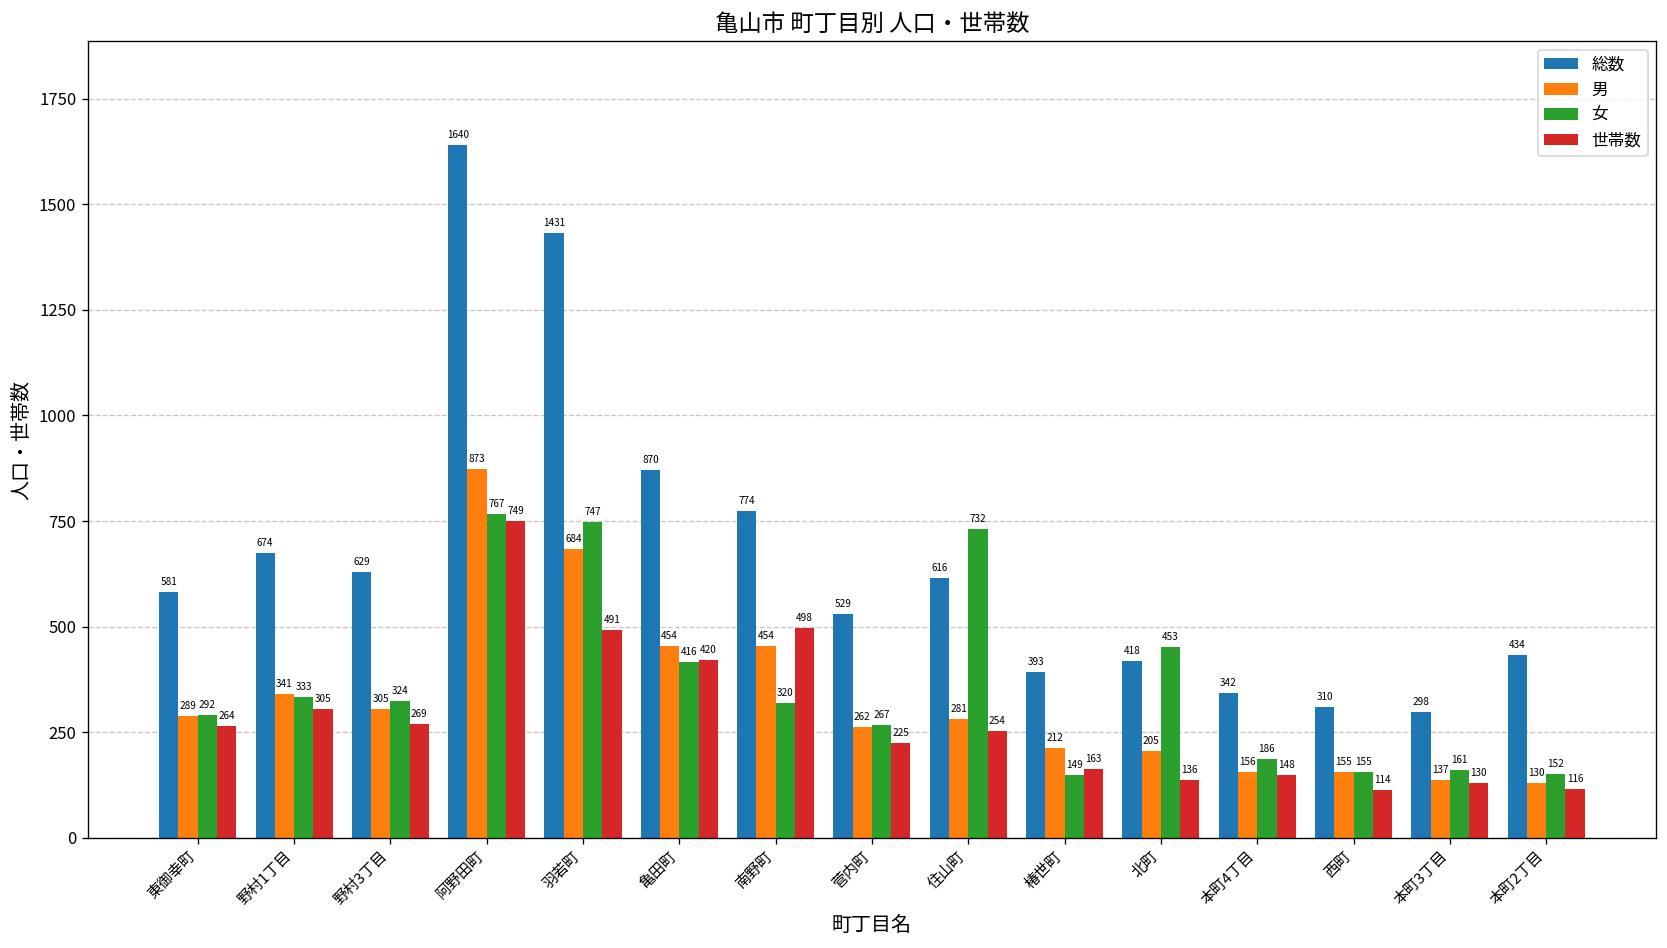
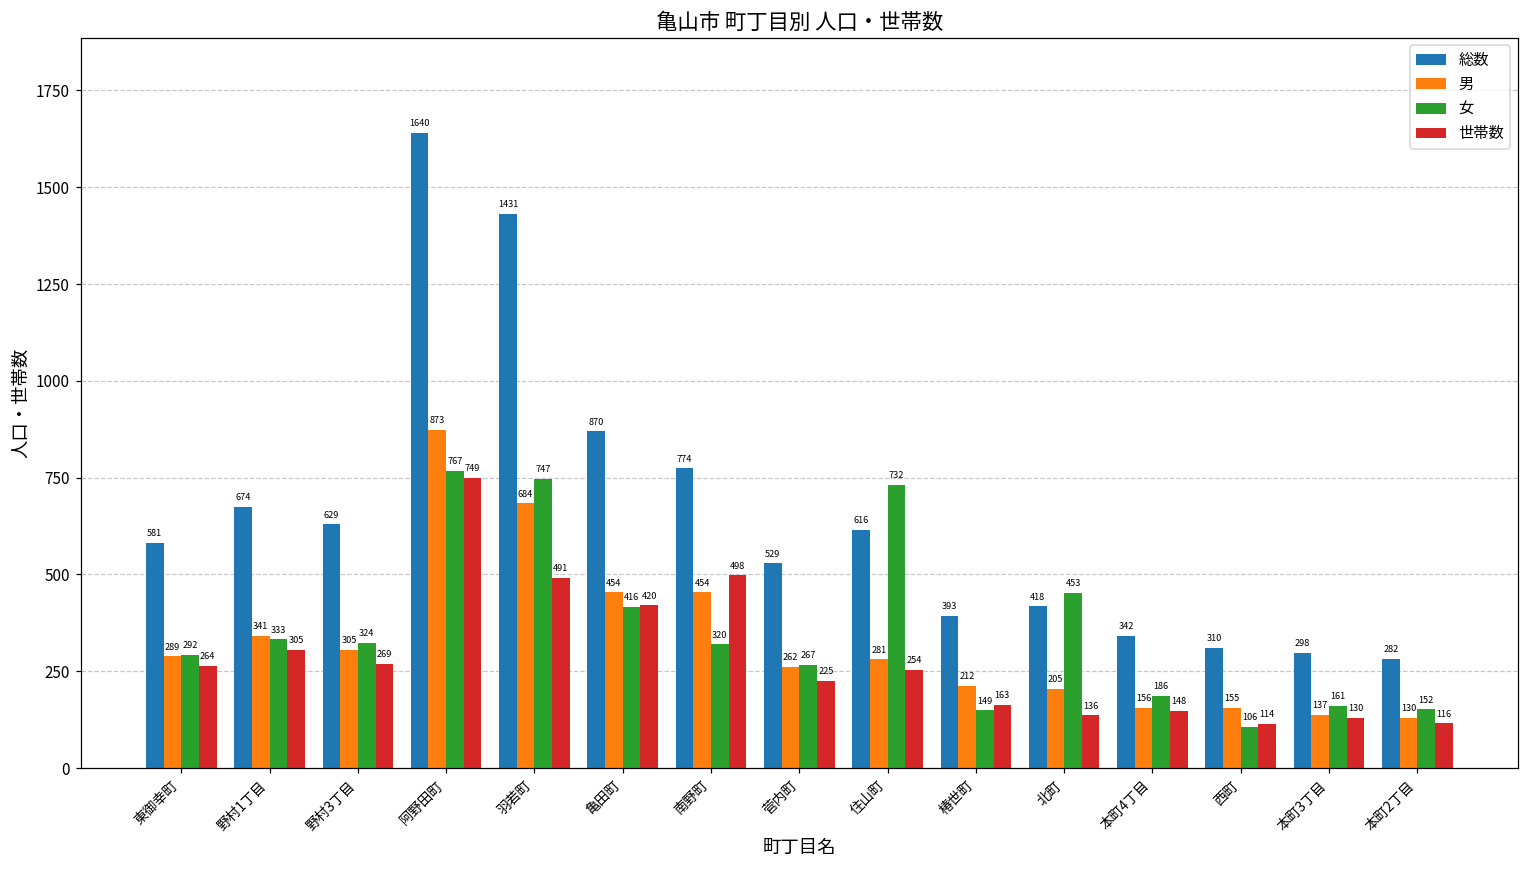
女, 西町: 155 -> 106
総数, 本町2丁目: 434 -> 282
